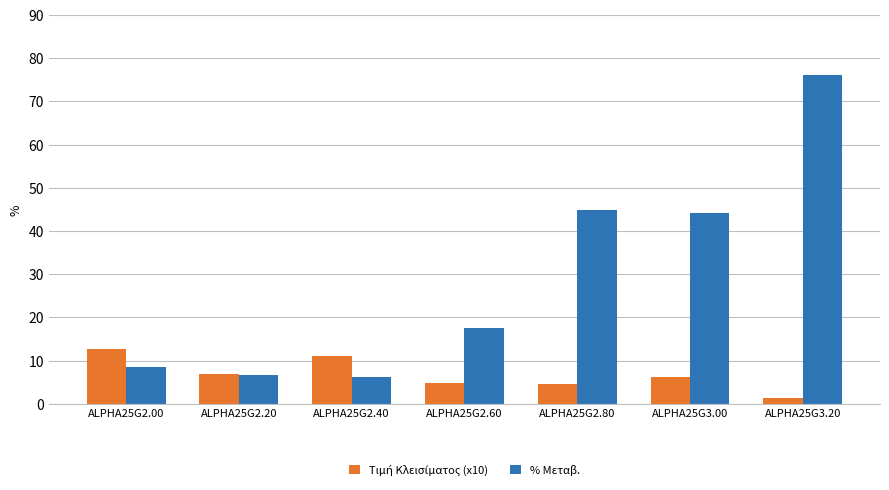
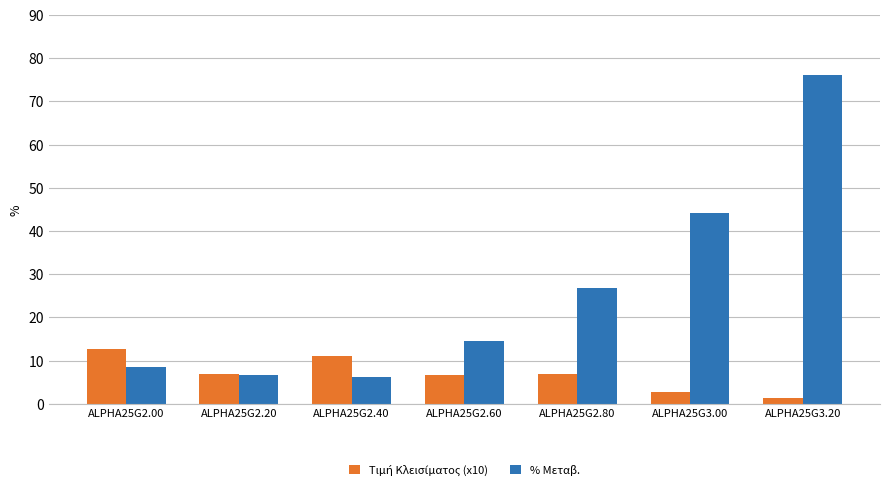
Τιμή Κλεισίματος (x10), ALPHA25G2.60: 5 -> 7
% Μεταβ., ALPHA25G2.60: 18 -> 14
Τιμή Κλεισίματος (x10), ALPHA25G2.80: 5 -> 7
% Μεταβ., ALPHA25G2.80: 45 -> 27
Τιμή Κλεισίματος (x10), ALPHA25G3.00: 6 -> 3
